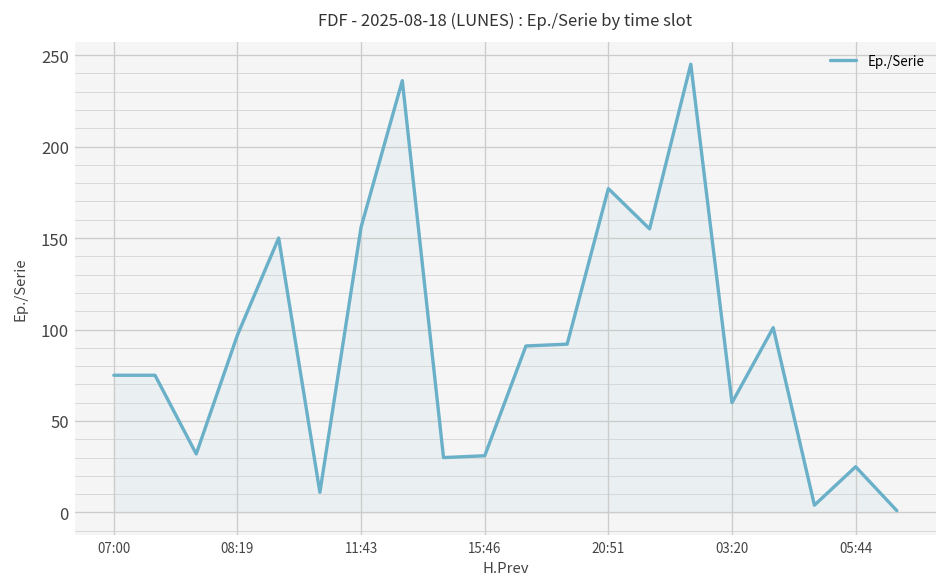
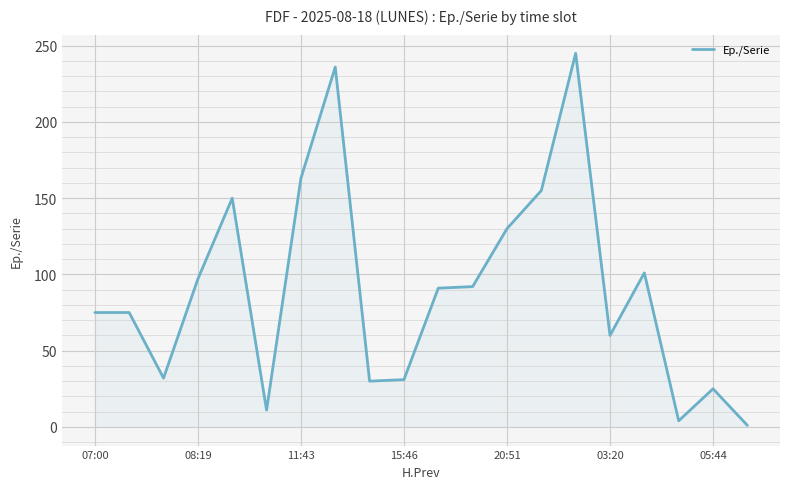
11:43: 156 -> 163
20:51: 177 -> 130
